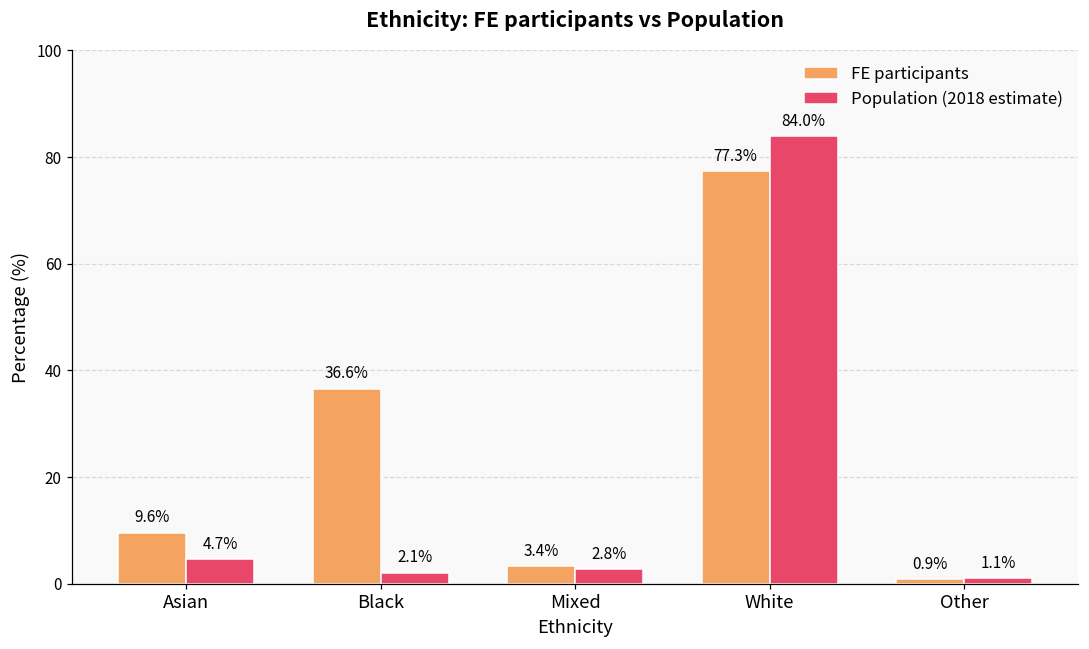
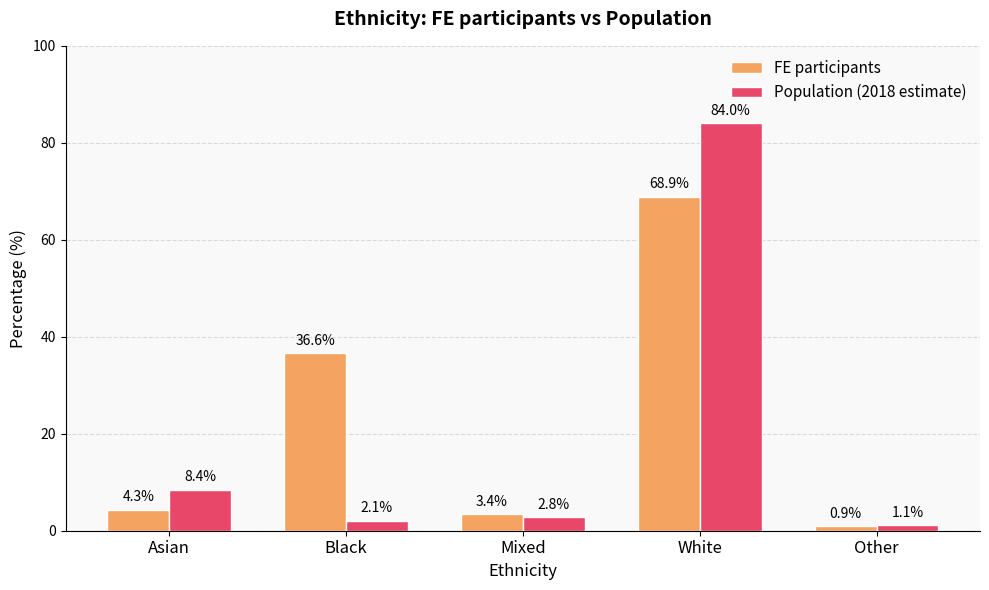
FE participants, Asian: 9.6% -> 4.3%
Population (2018 estimate), Asian: 4.7% -> 8.4%
FE participants, White: 77.3% -> 68.9%
